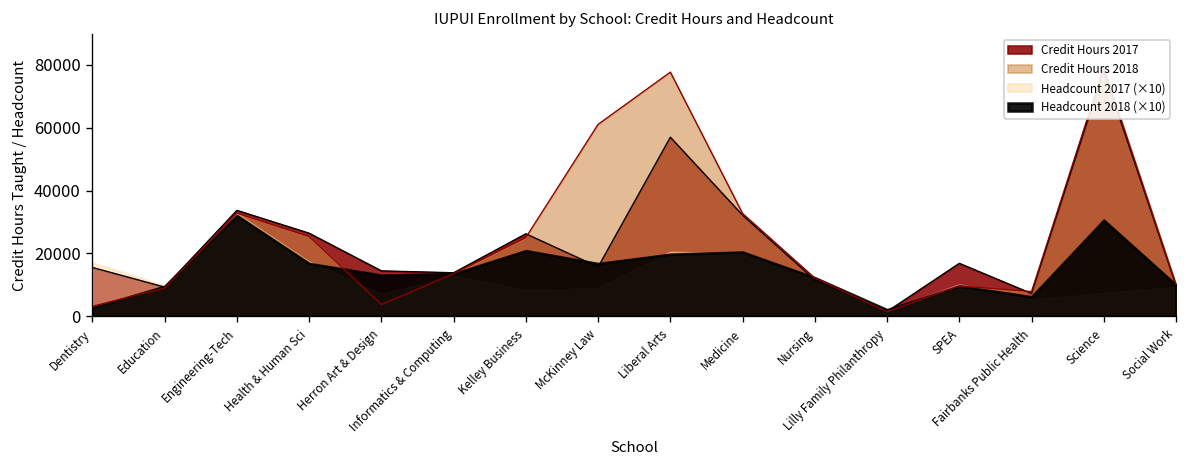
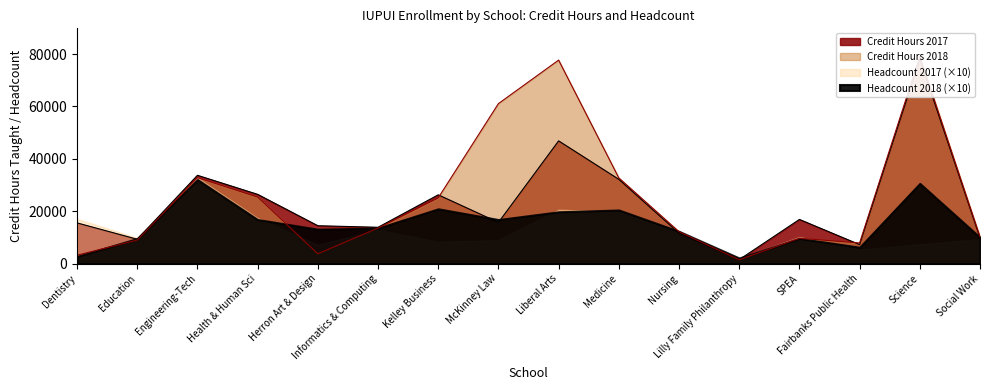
Credit Hours 2017, Liberal Arts: 57000 -> 47000
